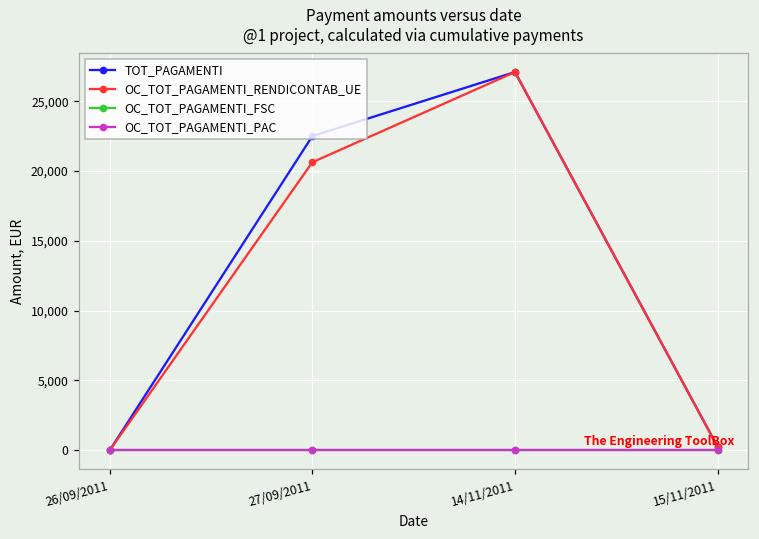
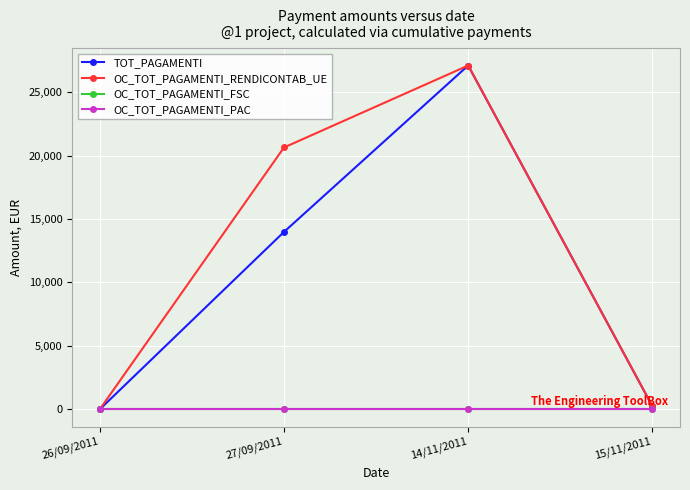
TOT_PAGAMENTI, 27/09/2011: 22,500 -> 14,000
